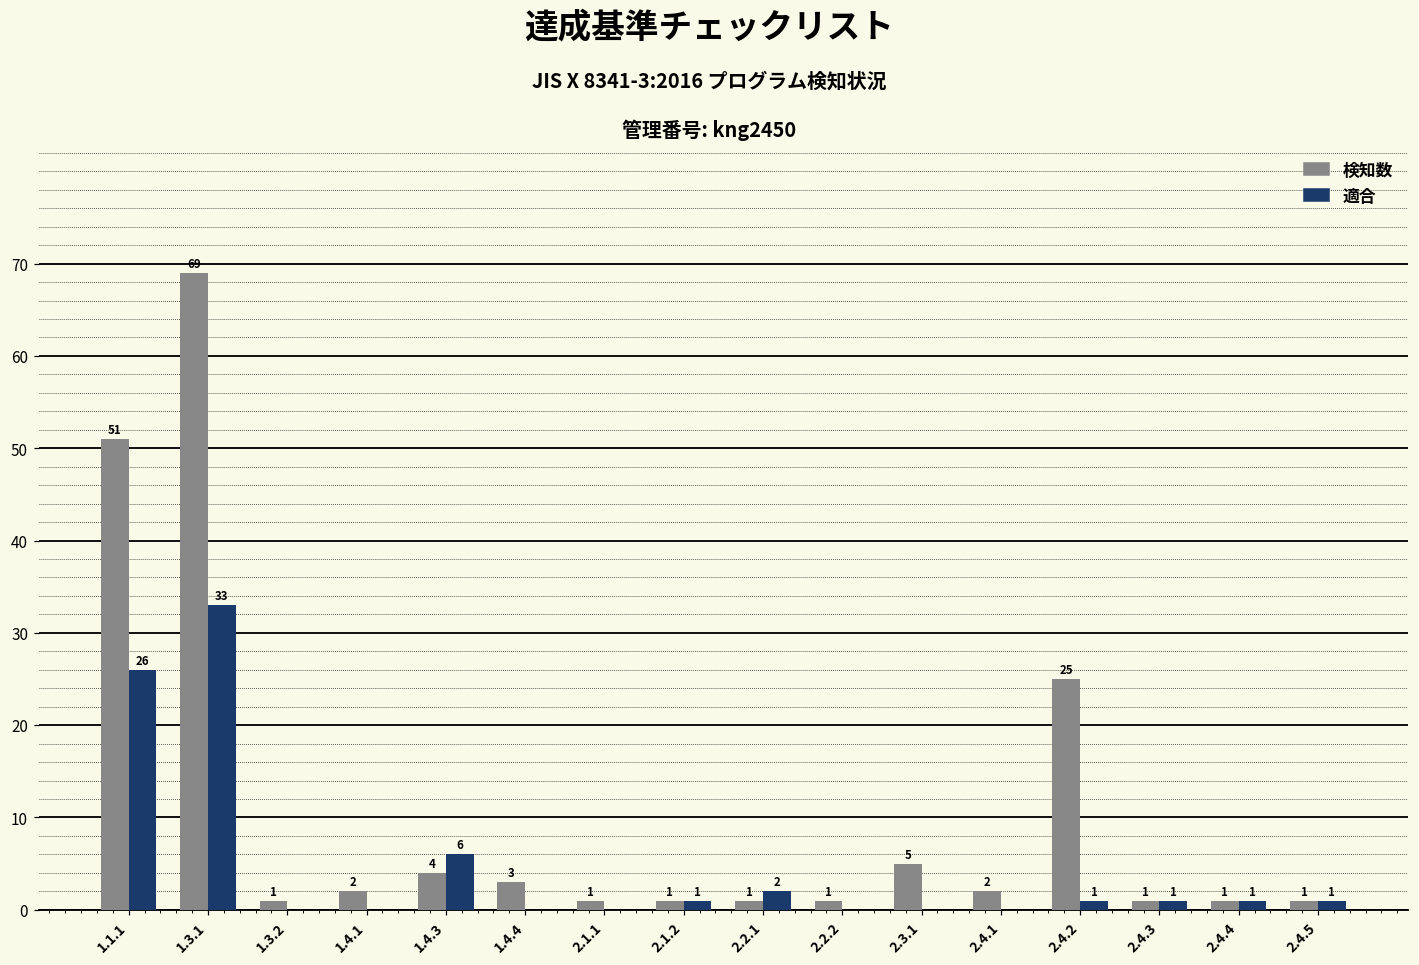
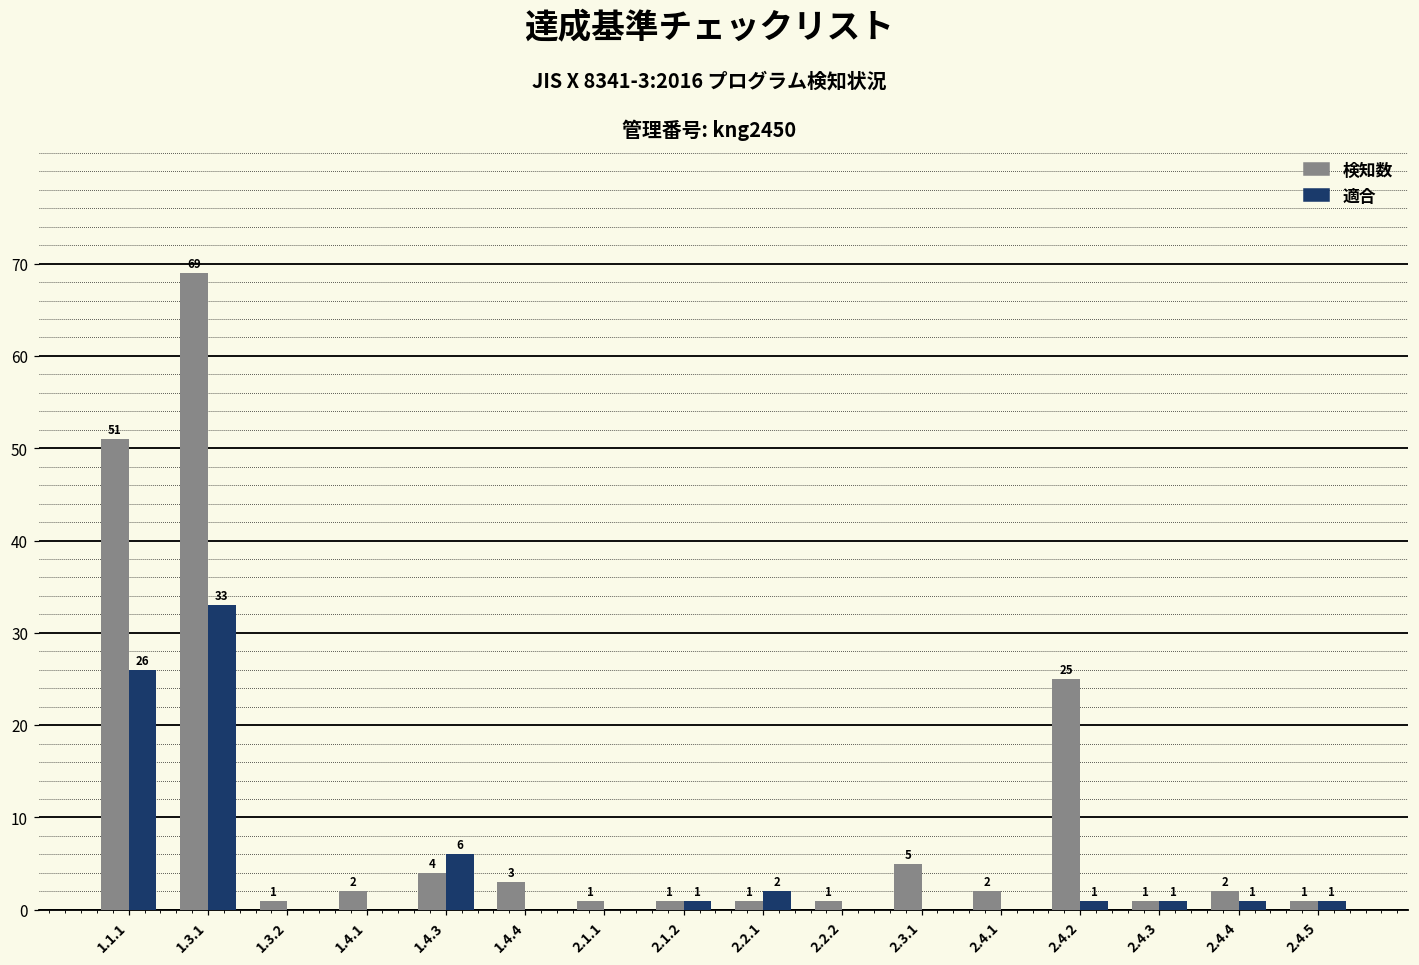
検知数, 2.4.4: 1 -> 2
